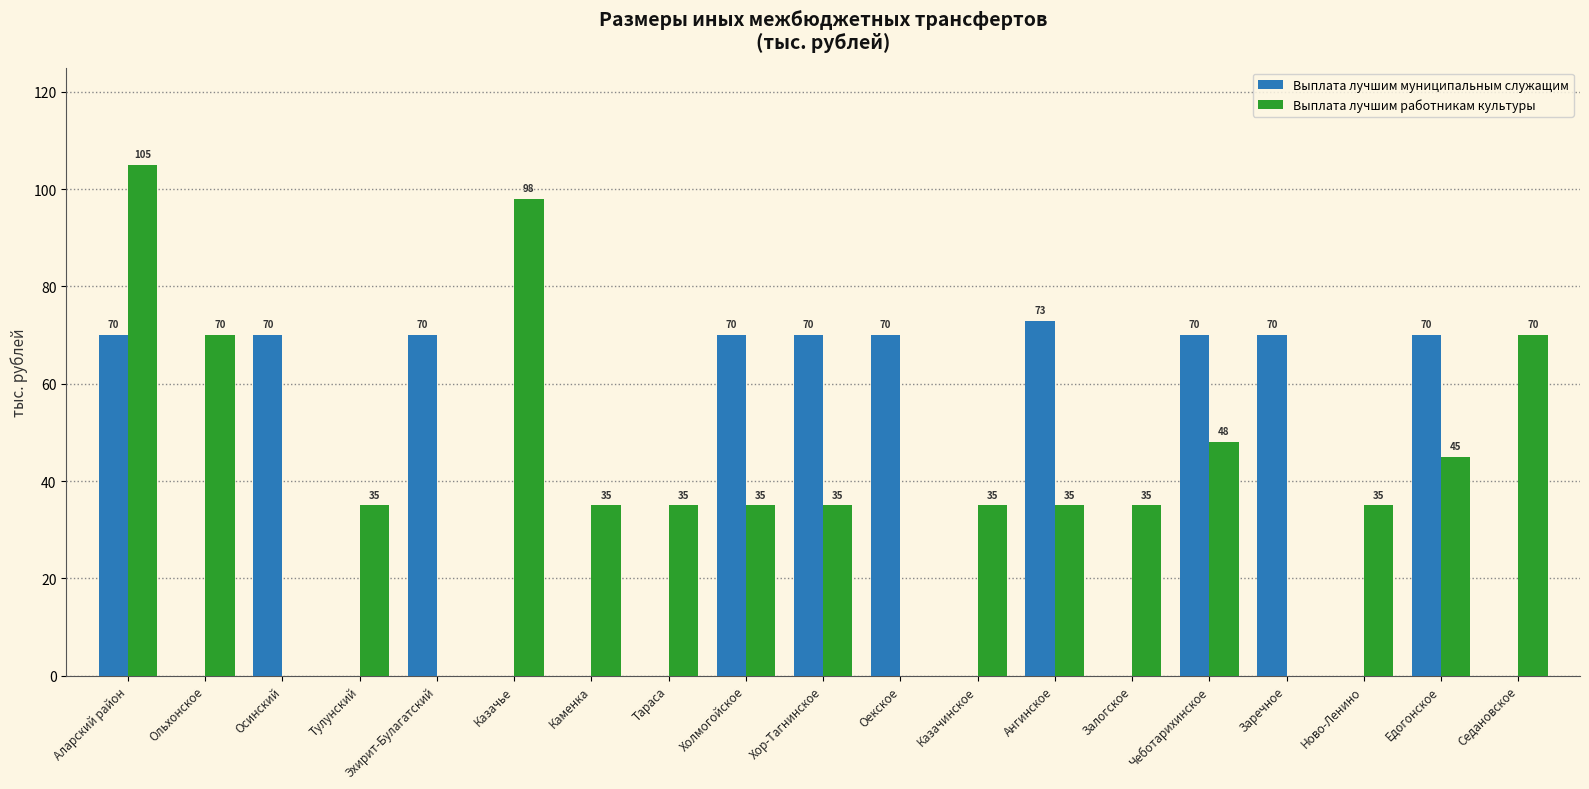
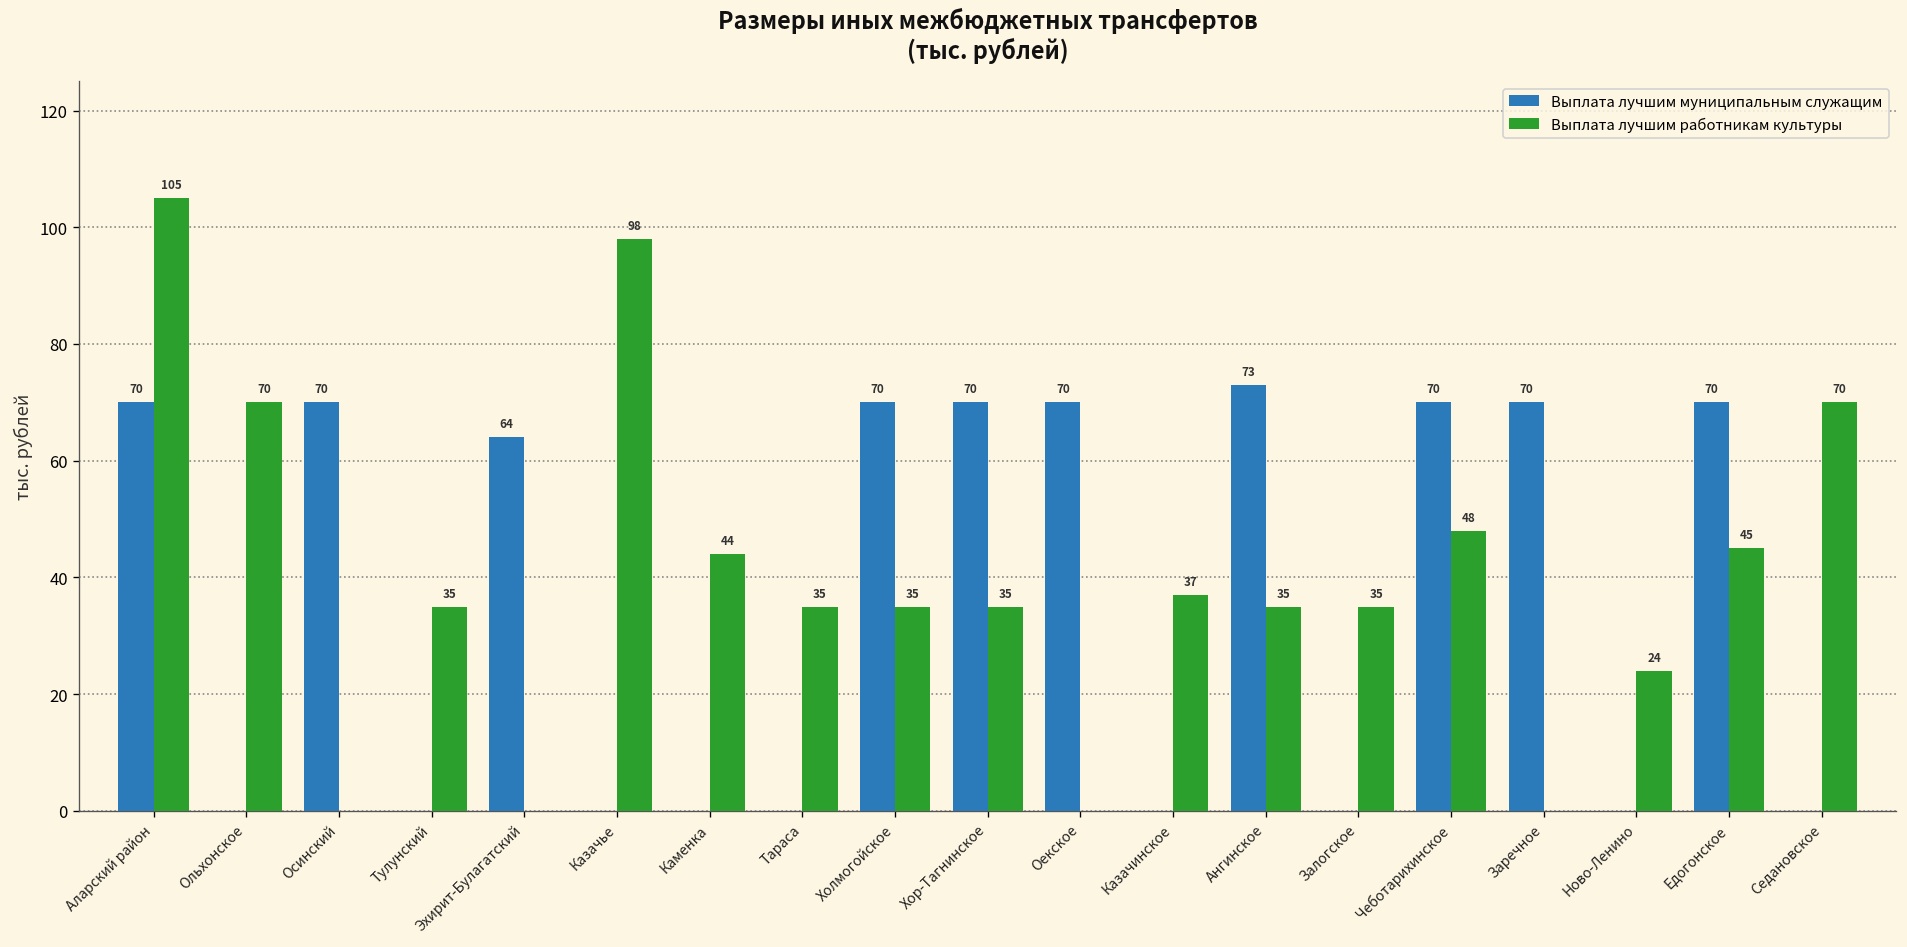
Выплата лучшим муниципальным служащим, Эхирит-Булагатский: 70 -> 64
Выплата лучшим работникам культуры, Каменка: 35 -> 44
Выплата лучшим работникам культуры, Казачинское: 35 -> 37
Выплата лучшим работникам культуры, Ново-Ленино: 35 -> 24
